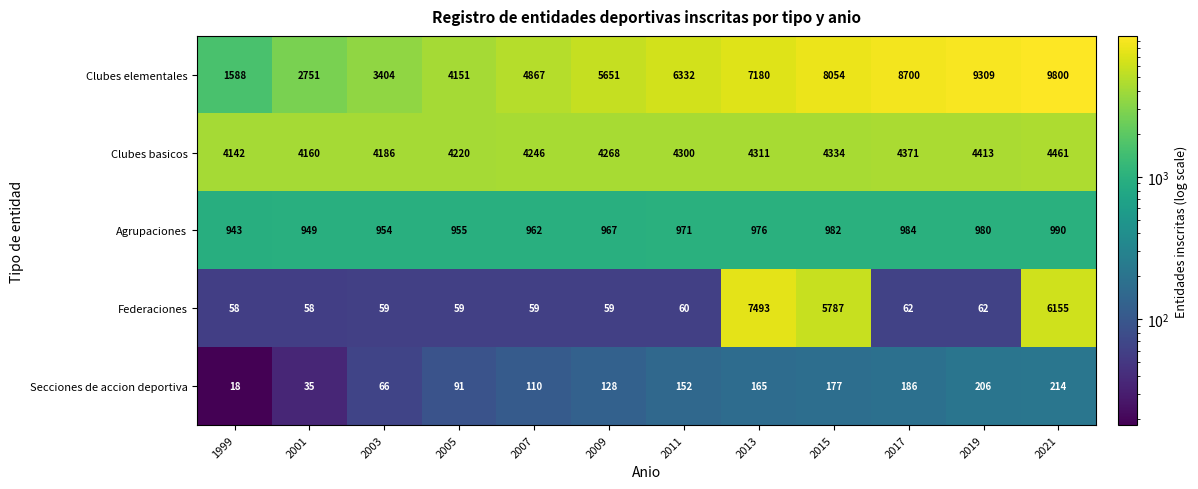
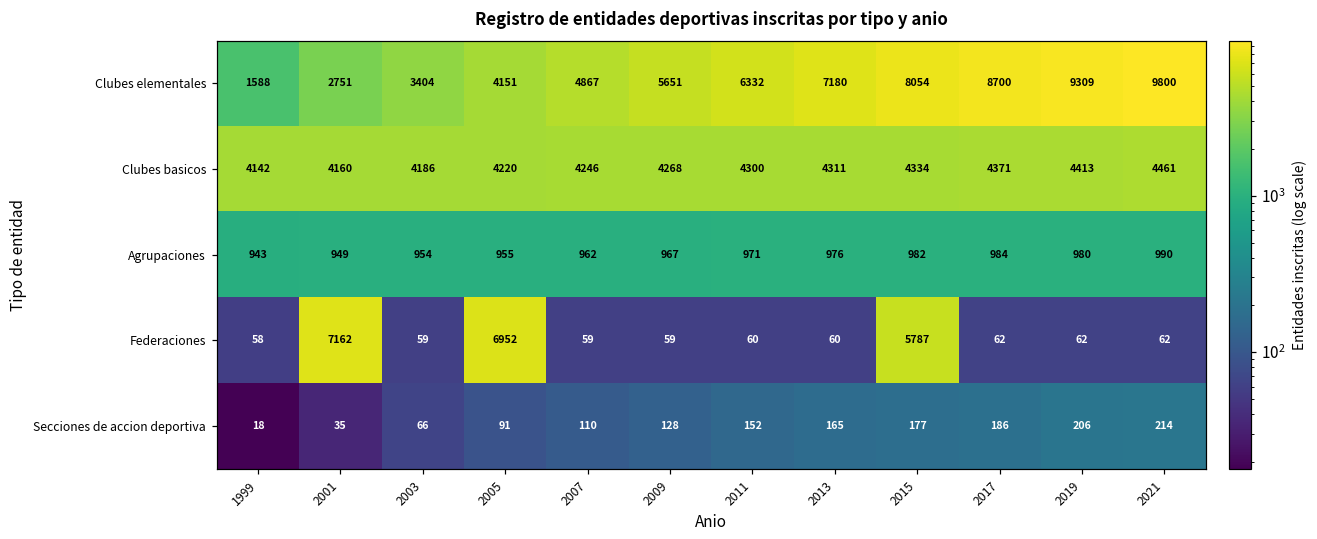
Federaciones, 2001: 58 -> 7162
Federaciones, 2005: 59 -> 6952
Federaciones, 2013: 7493 -> 60
Federaciones, 2021: 6155 -> 62
